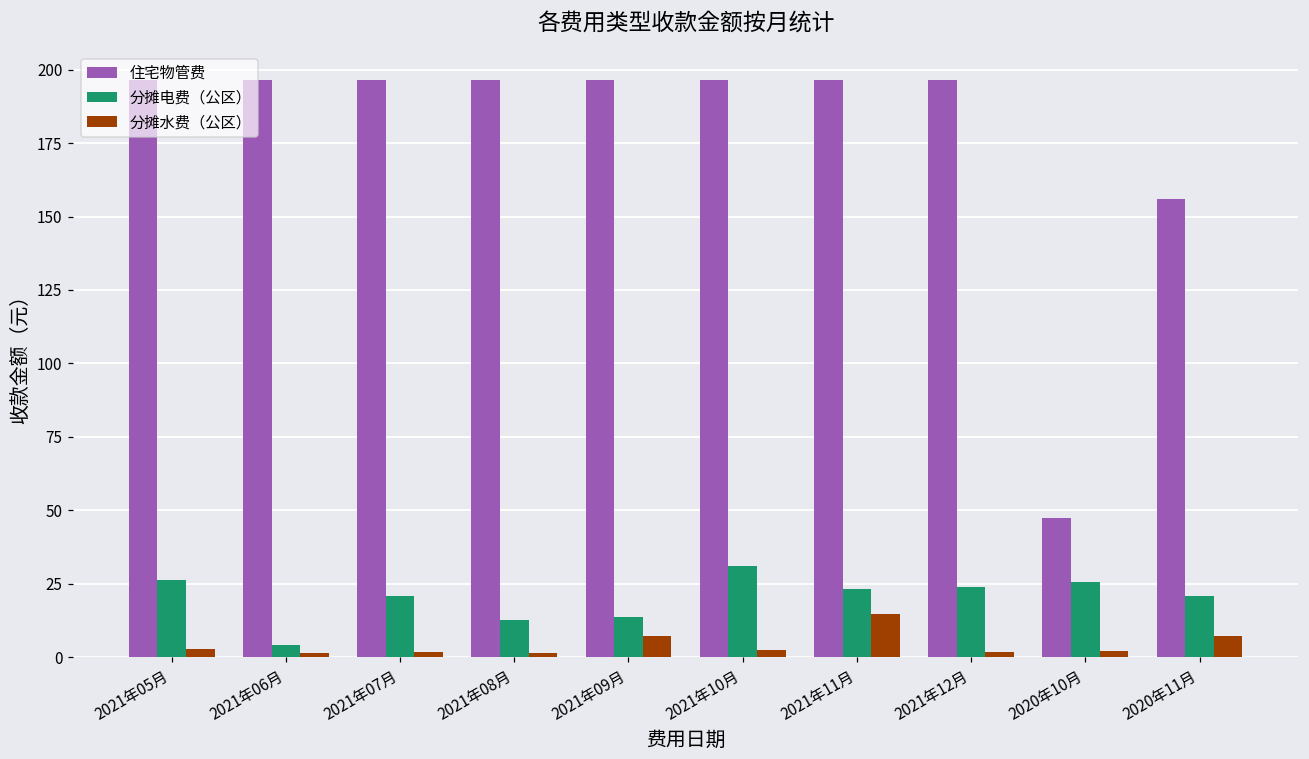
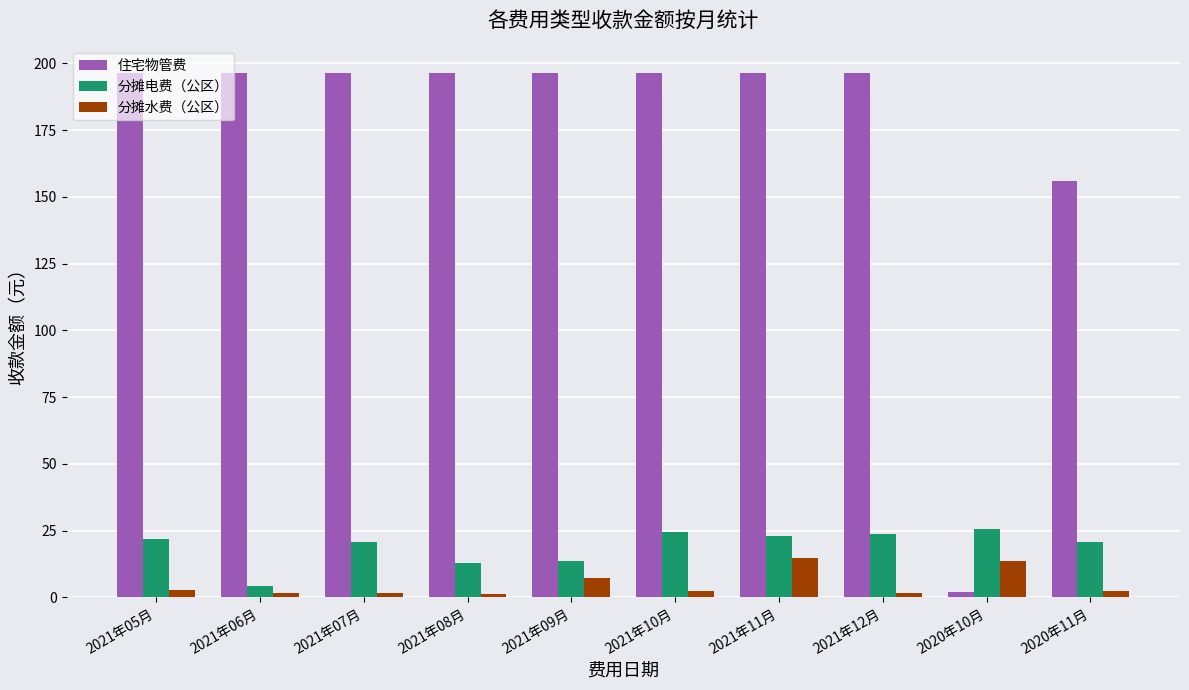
分摊电费（公区）, 2021年05月: 26 -> 22
分摊电费（公区）, 2021年10月: 31 -> 24
住宅物管费, 2020年10月: 48 -> 2
分摊水费（公区）, 2020年10月: 2 -> 14
分摊水费（公区）, 2020年11月: 7 -> 2
